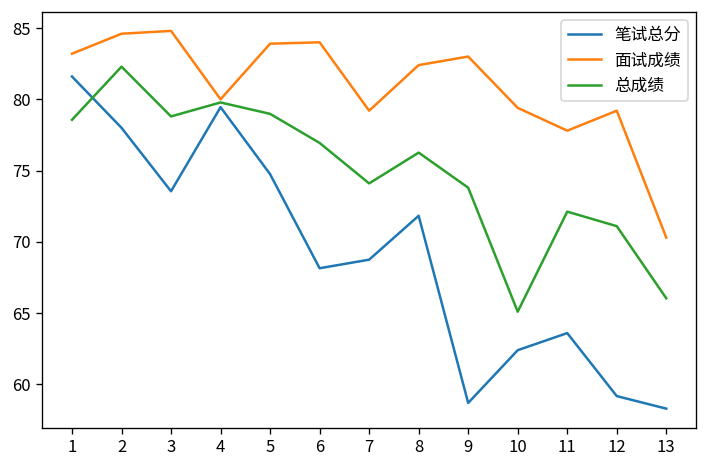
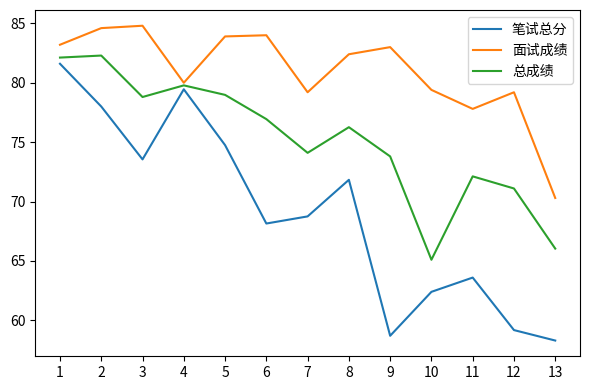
总成绩, 1: 78.6 -> 82.1
